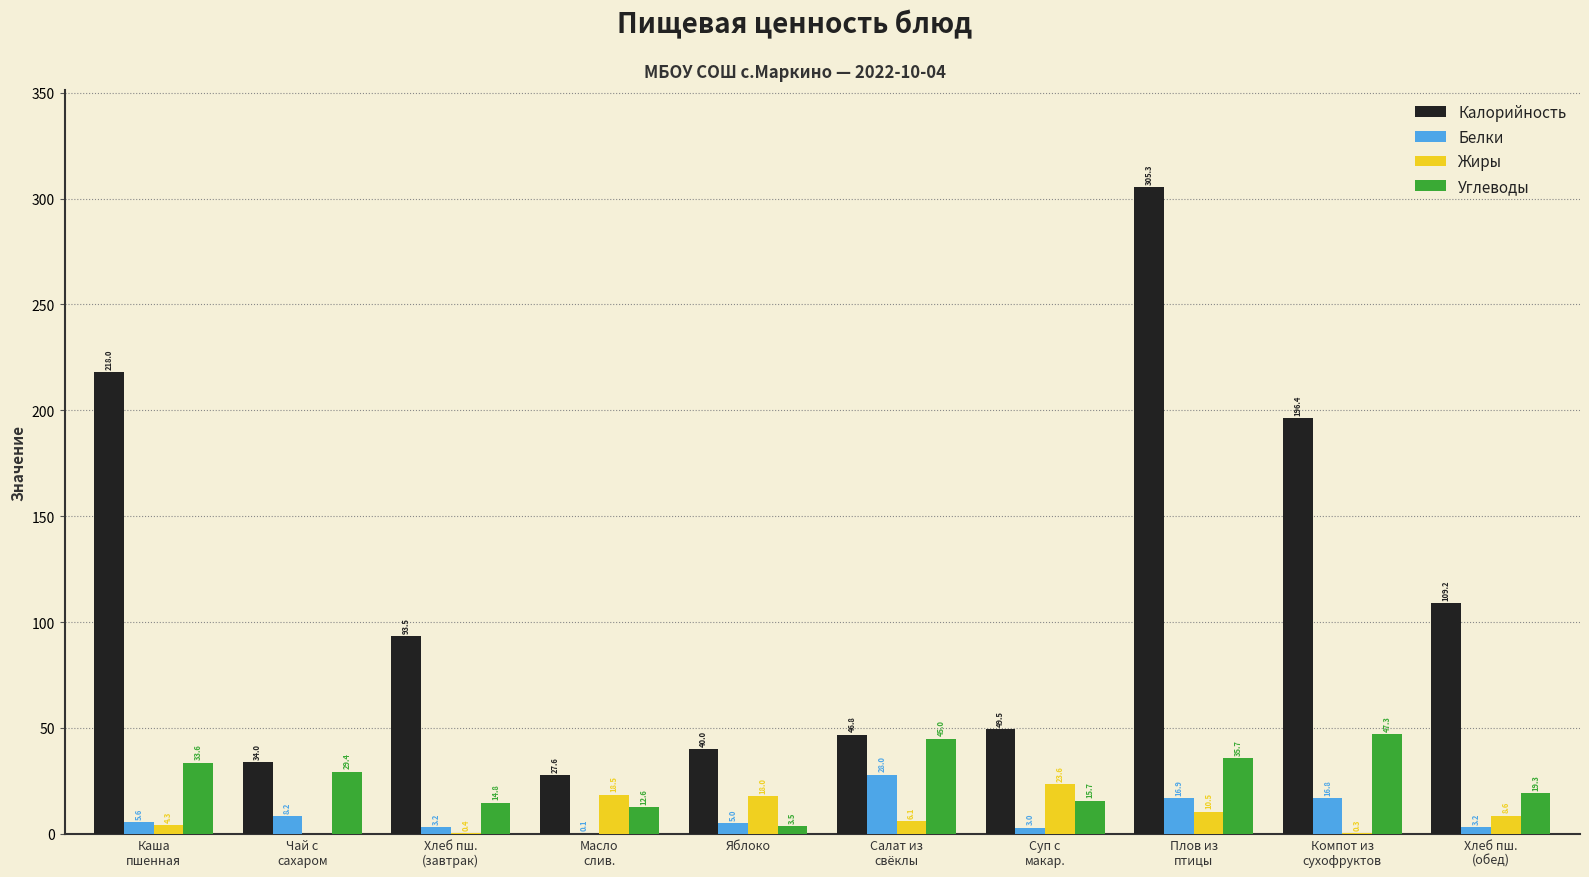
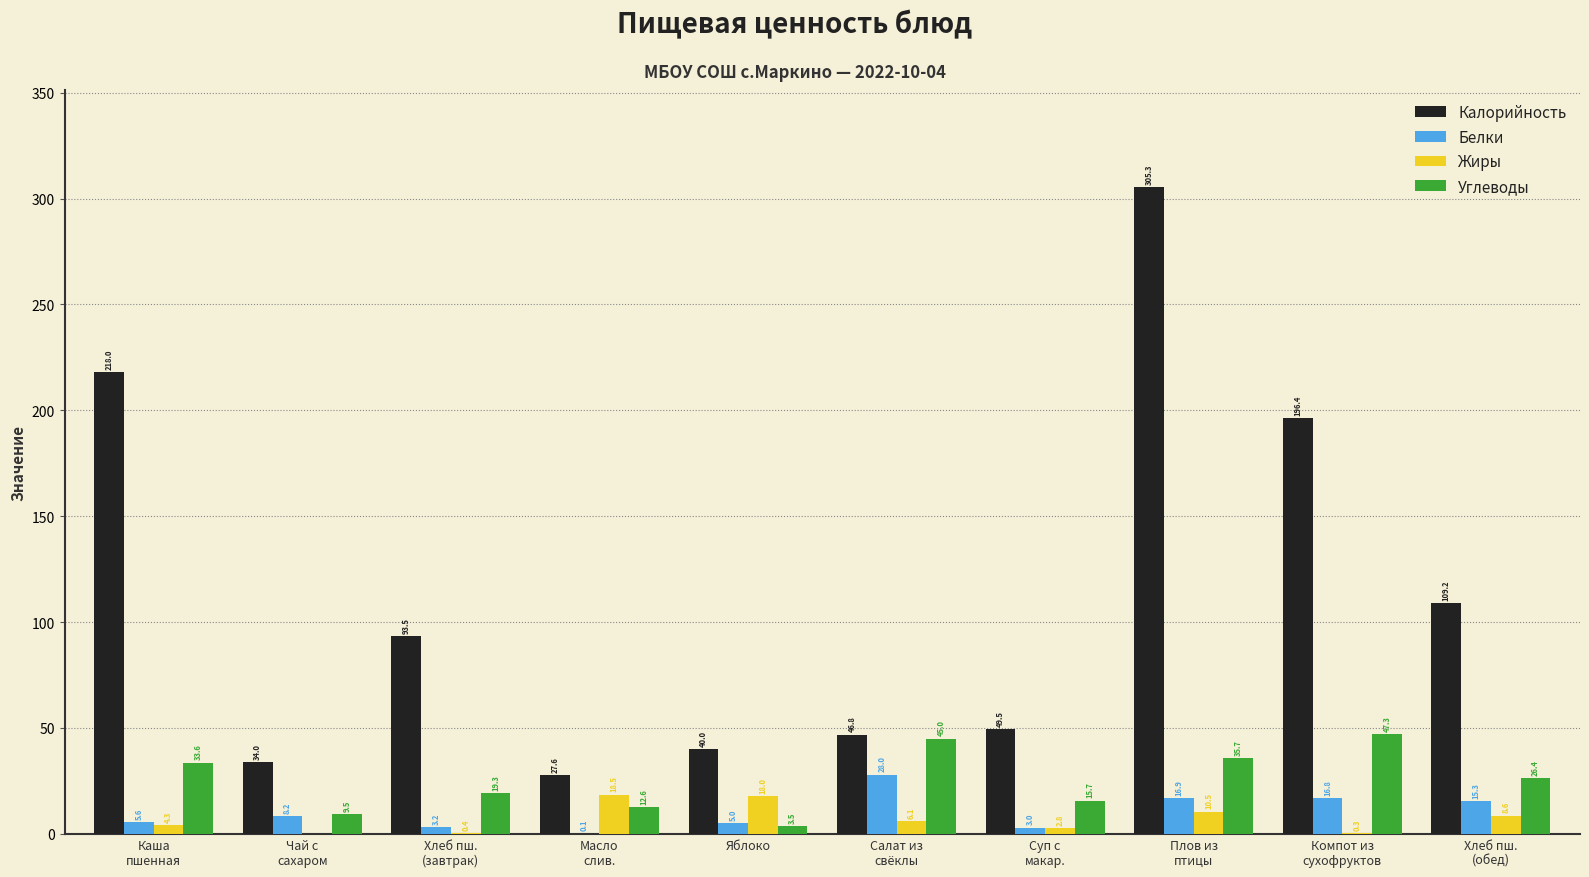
Углеводы, Чай с сахаром: 29.4 -> 9.5
Углеводы, Хлеб пш. (завтрак): 14.8 -> 19.3
Жиры, Суп с макар.: 23.6 -> 2.8
Белки, Хлеб пш. (обед): 3.2 -> 15.3
Углеводы, Хлеб пш. (обед): 19.3 -> 26.4
